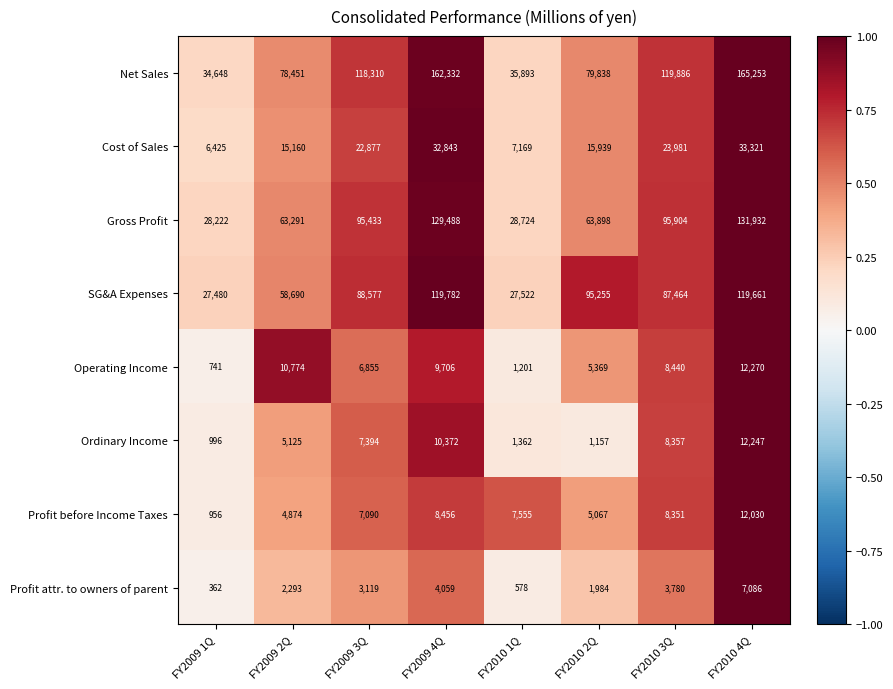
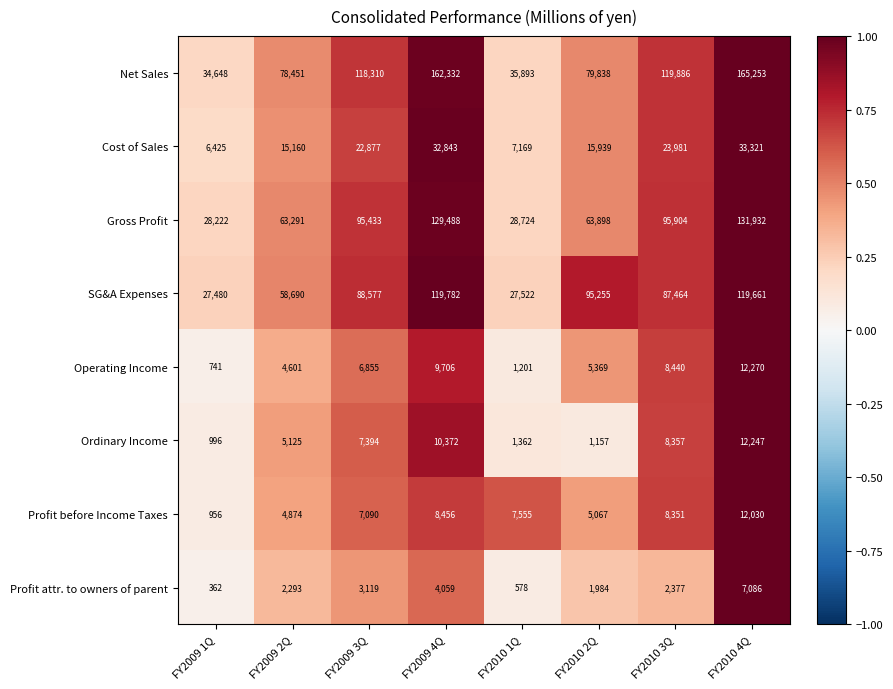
Operating Income, FY2009 2Q: 10,774 -> 4,601
Profit attr. to owners of parent, FY2010 3Q: 3,780 -> 2,377
